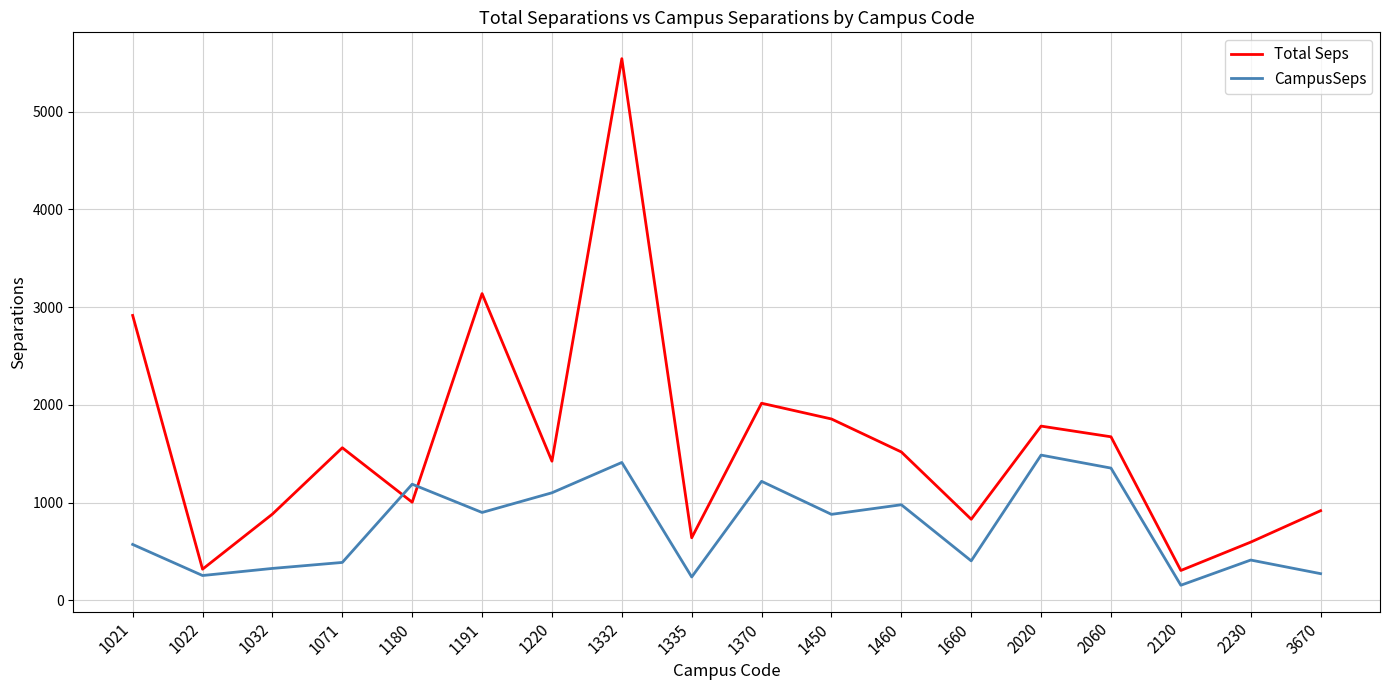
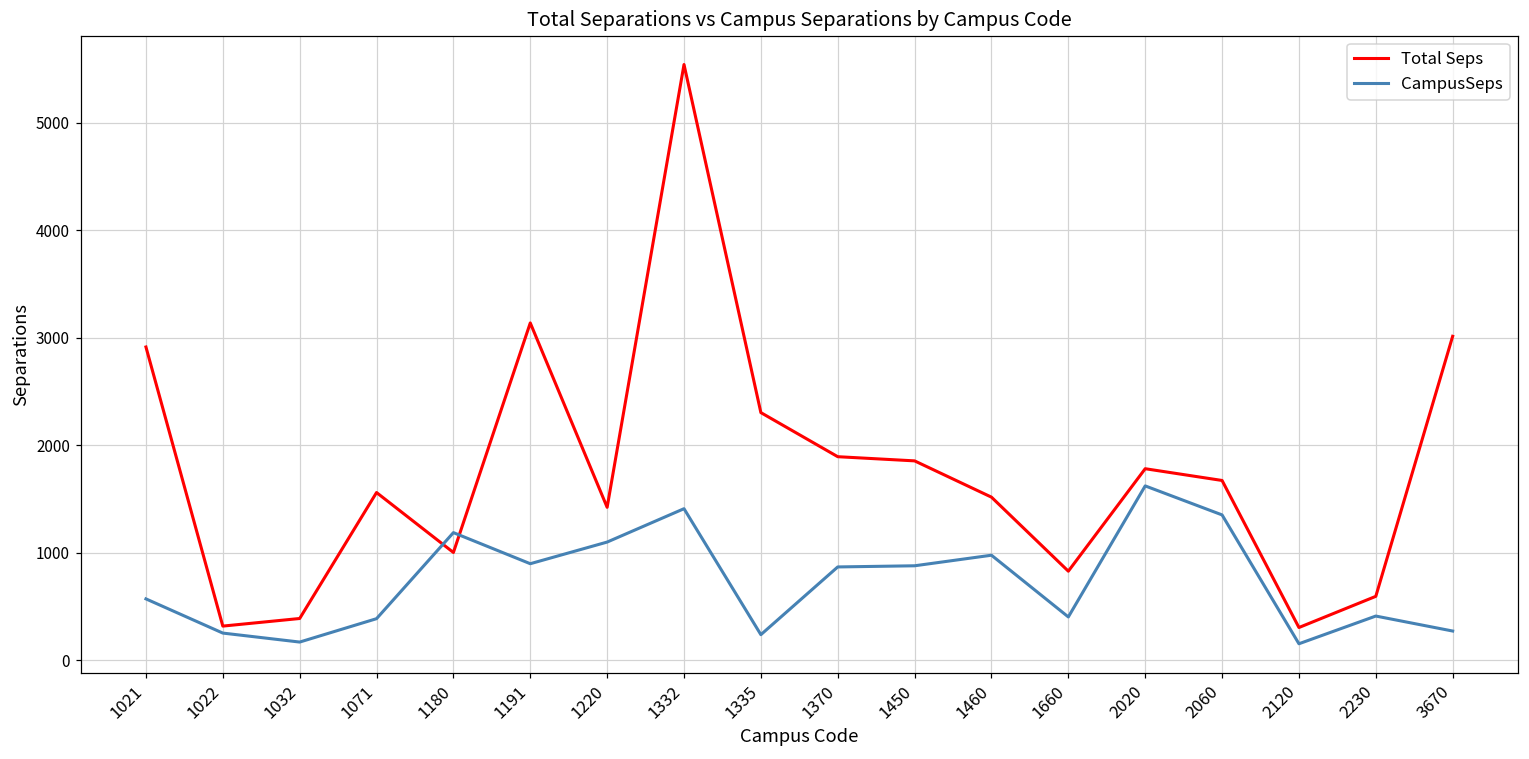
Total Seps, 1032: 900 -> 400
CampusSeps, 1032: 300 -> 200
Total Seps, 1335: 600 -> 2300
Total Seps, 1370: 2000 -> 1900
CampusSeps, 1370: 1200 -> 900
CampusSeps, 2020: 1500 -> 1600
Total Seps, 3670: 900 -> 3000
